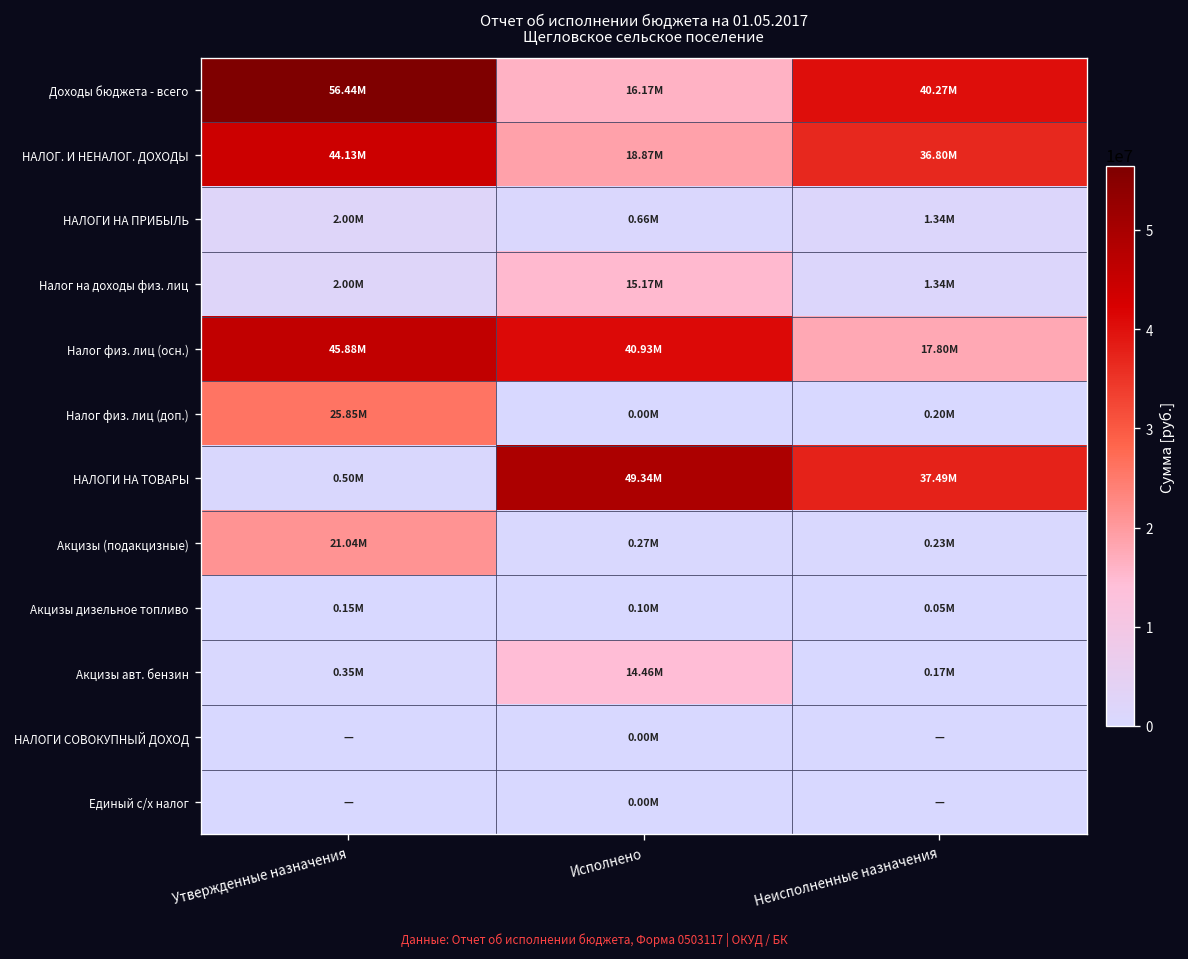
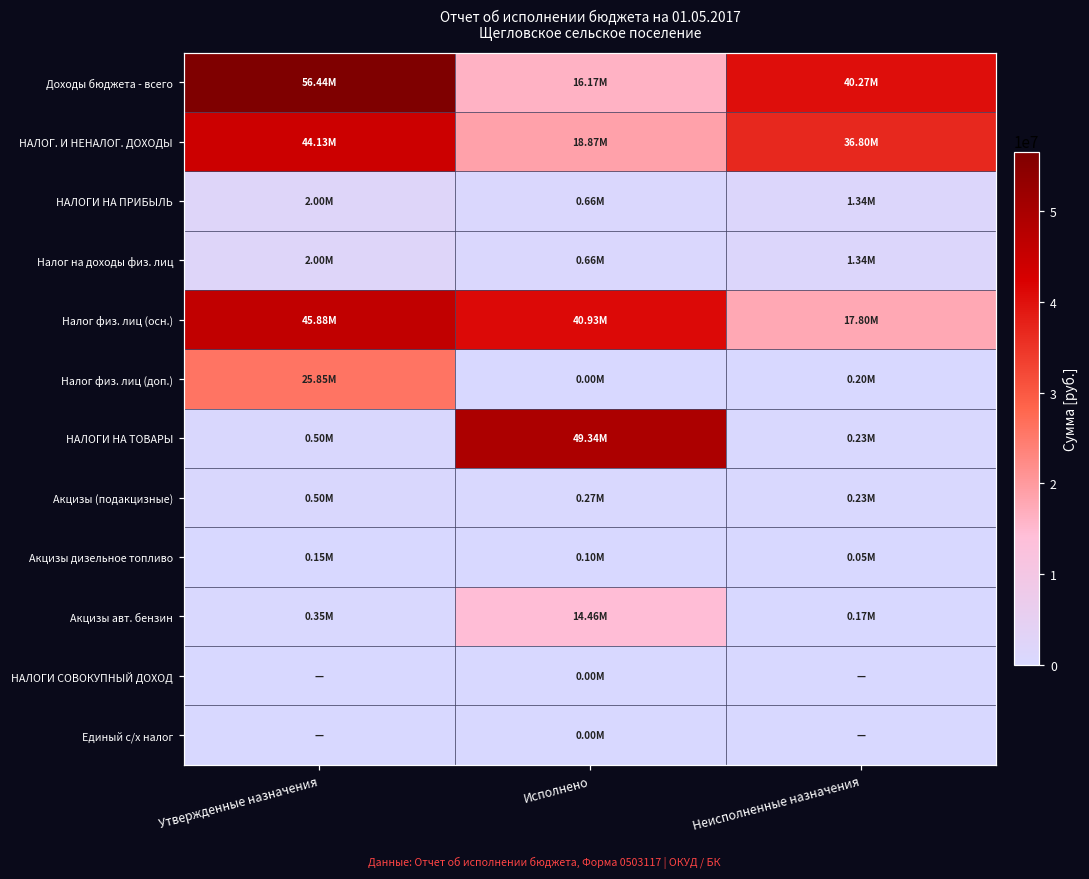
Налог на доходы физ. лиц, Исполнено: 15.17M -> 0.66M
НАЛОГИ НА ТОВАРЫ, Неисполненные назначения: 37.49M -> 0.23M
Акцизы (подакцизные), Утвержденные назначения: 21.04M -> 0.50M
